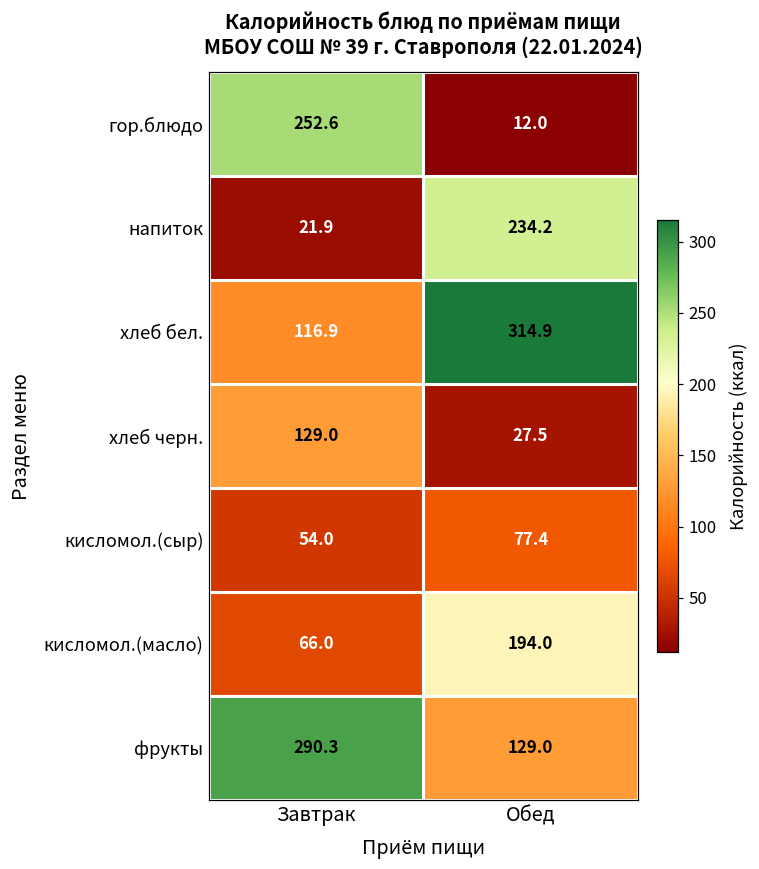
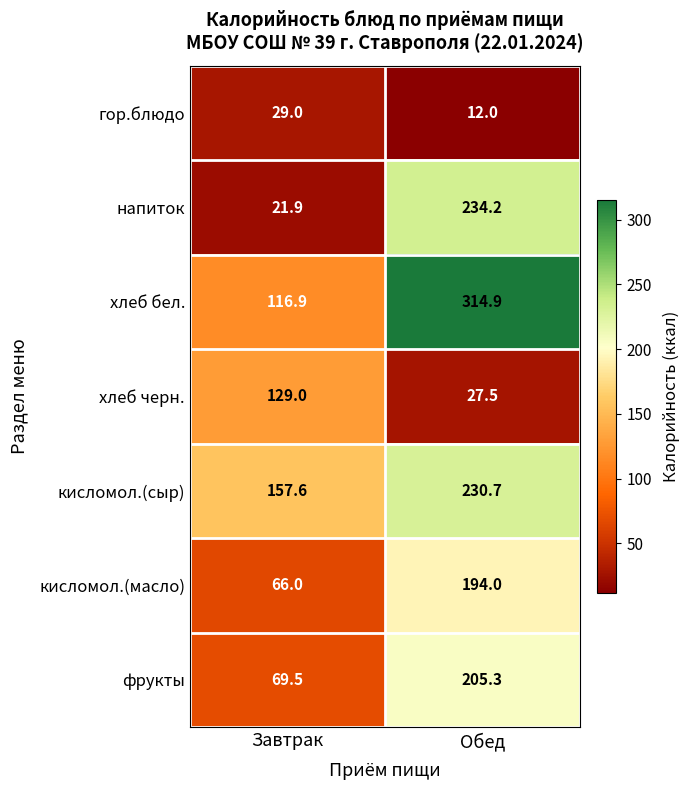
гор.блюдо, Завтрак: 252.6 -> 29.0
кисломол.(сыр), Завтрак: 54.0 -> 157.6
кисломол.(сыр), Обед: 77.4 -> 230.7
фрукты, Завтрак: 290.3 -> 69.5
фрукты, Обед: 129.0 -> 205.3
